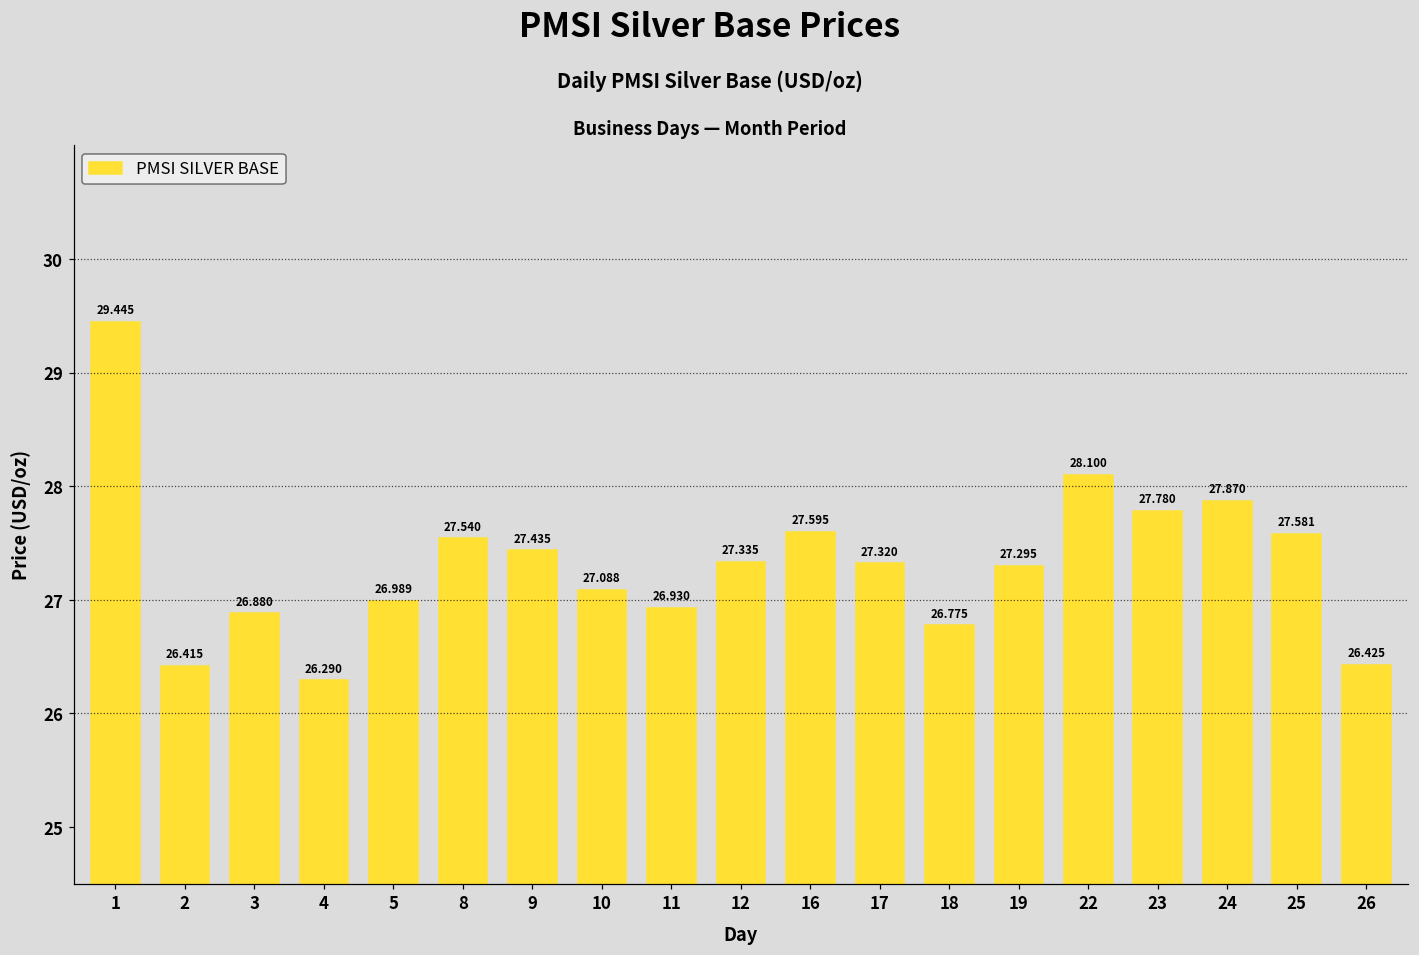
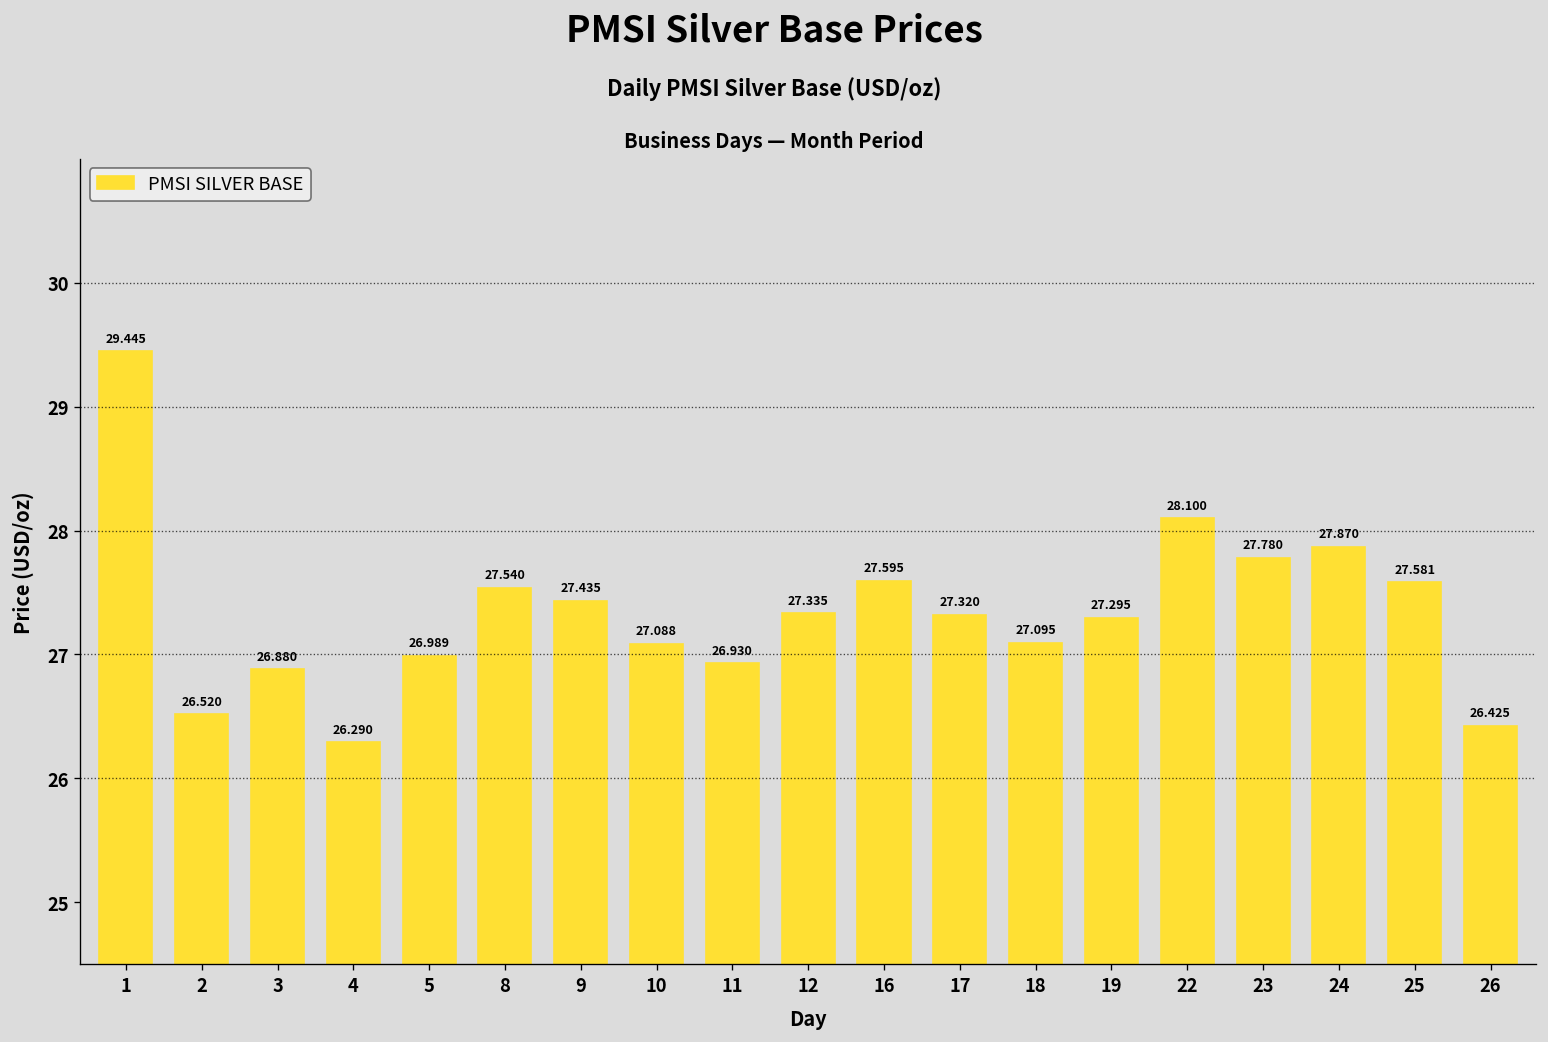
2: 26.415 -> 26.520
18: 26.775 -> 27.095
